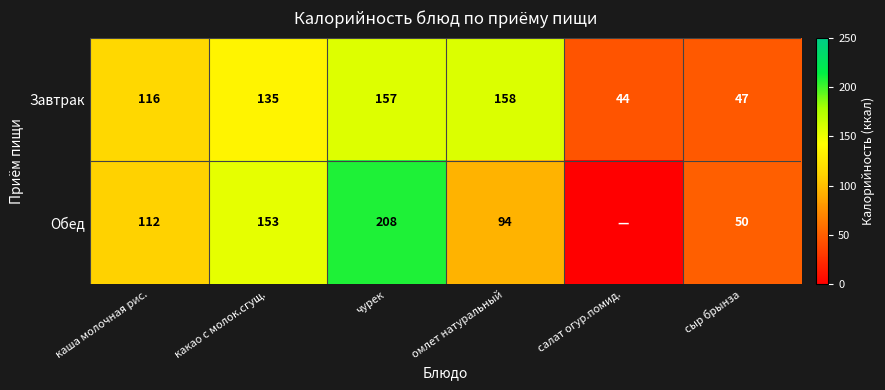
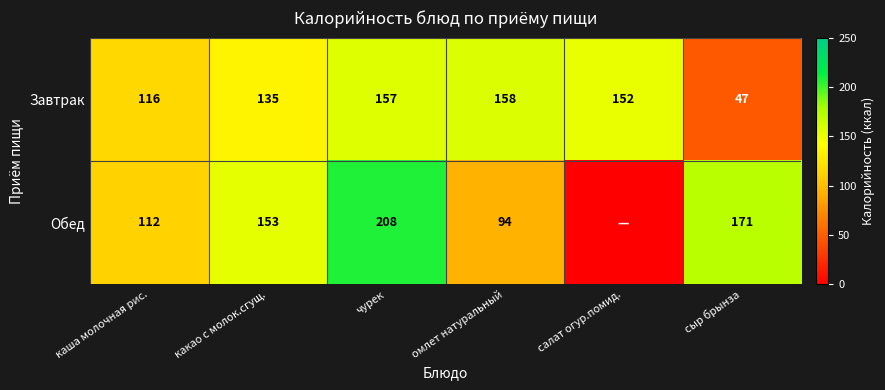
Завтрак, салат огур.помид.: 44 -> 152
Обед, сыр брынза: 50 -> 171
